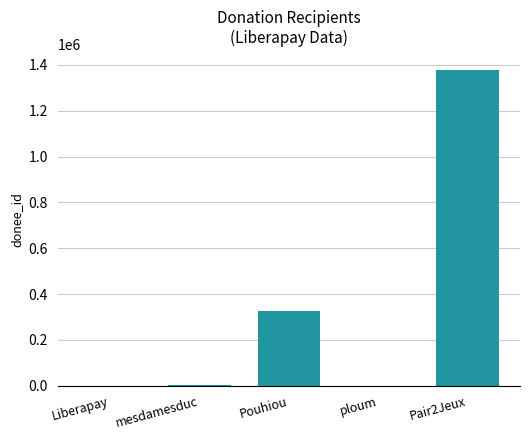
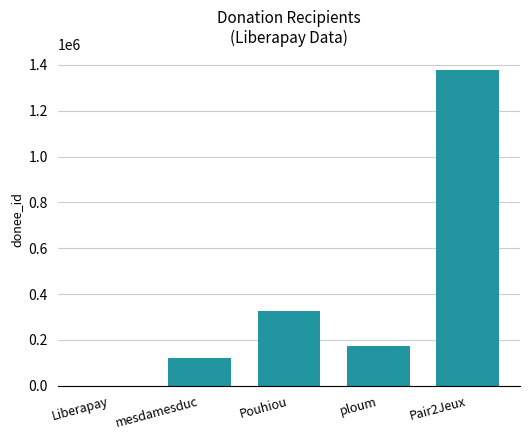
mesdamesduc: 0 -> 120000
ploum: 0 -> 180000
